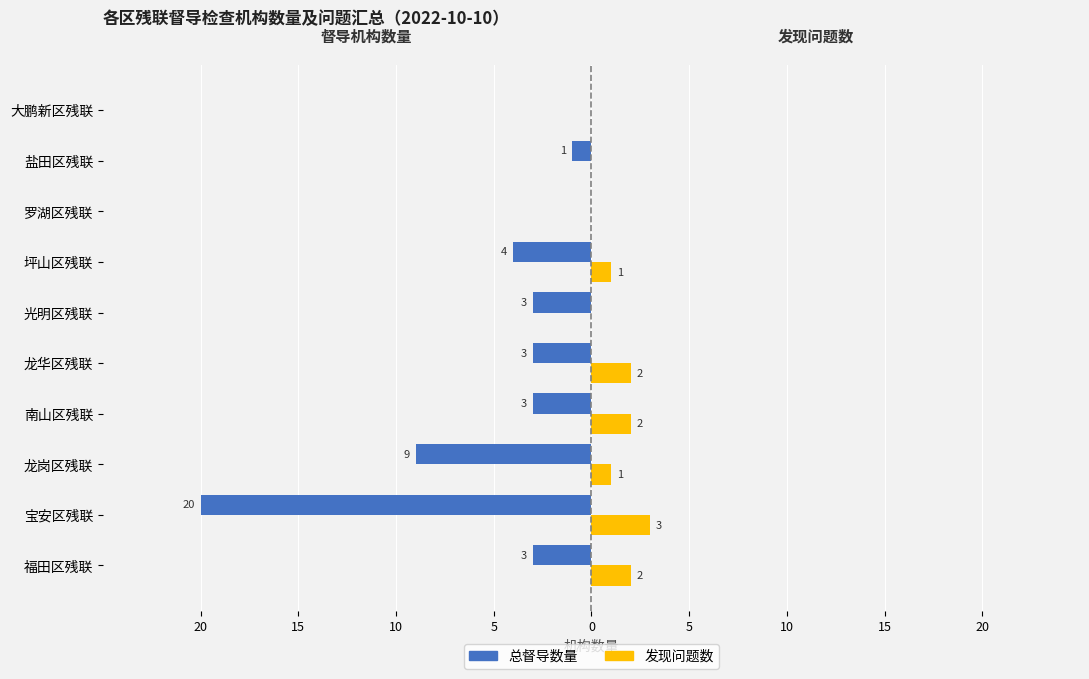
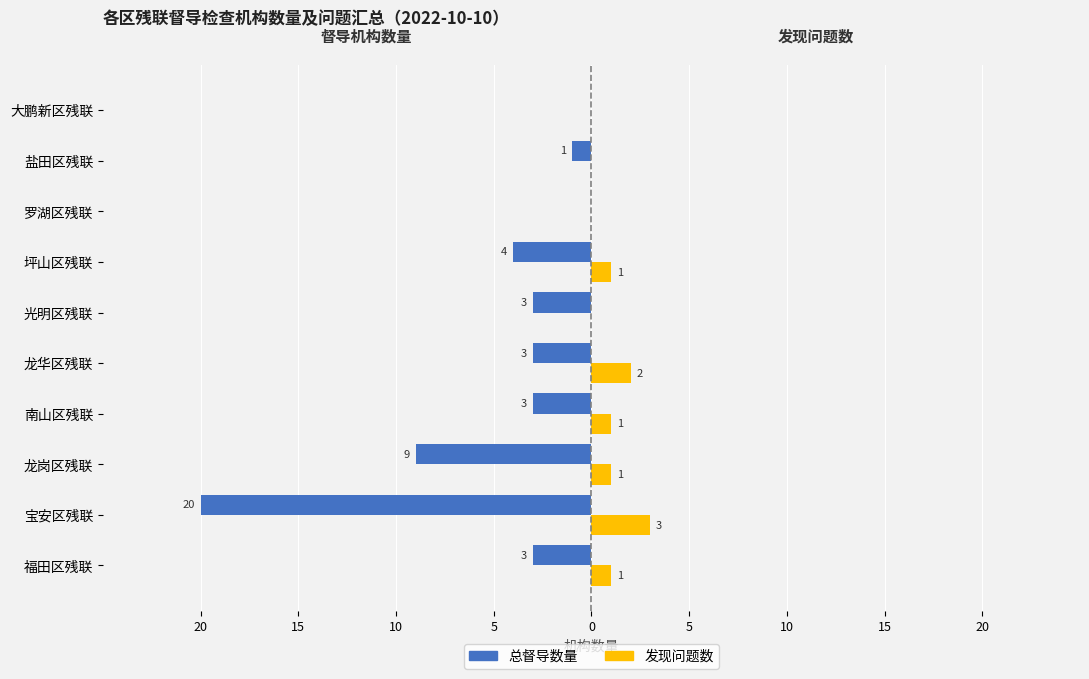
发现问题数, 南山区残联: 2 -> 1
发现问题数, 福田区残联: 2 -> 1
